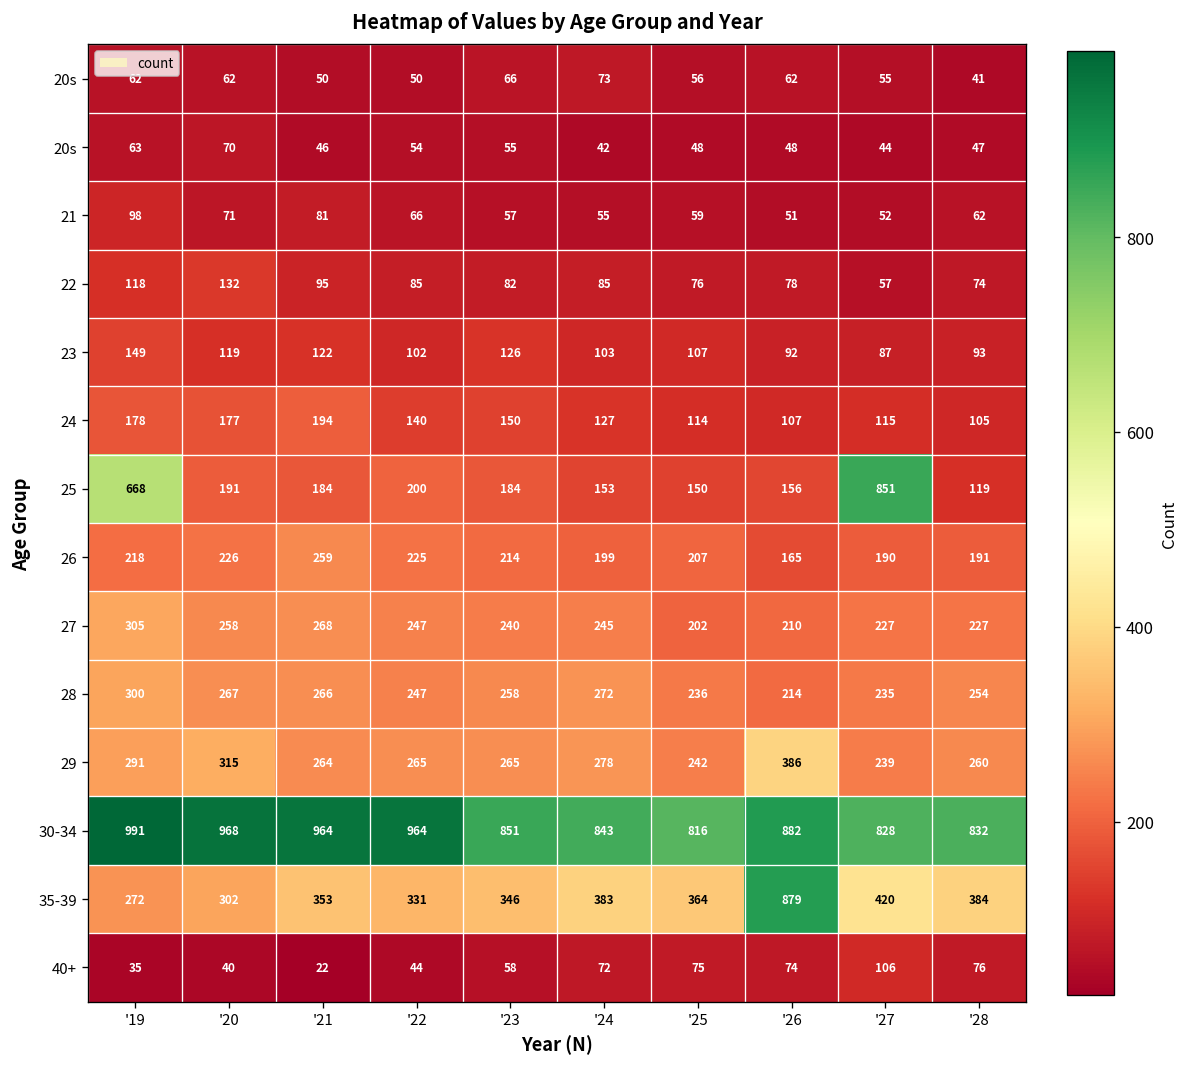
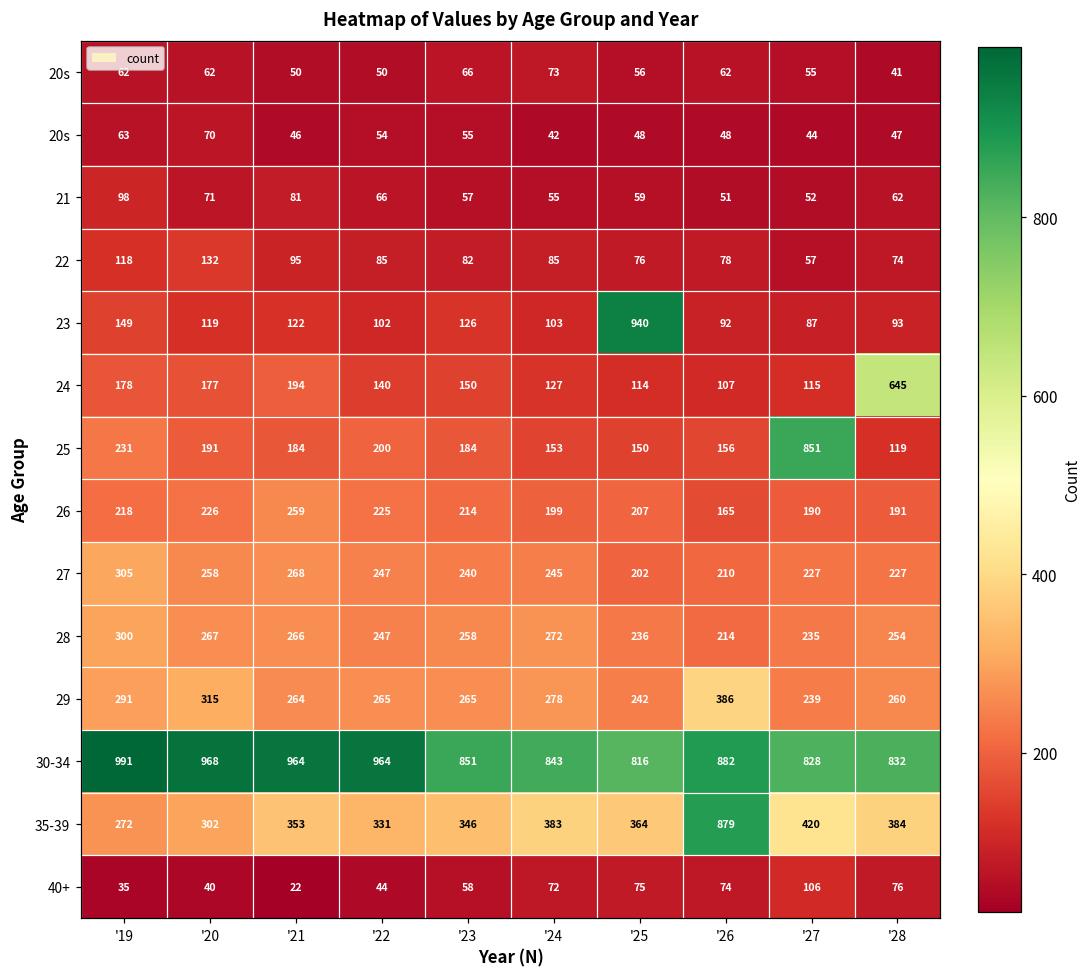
23, '25: 107 -> 940
24, '28: 105 -> 645
25, '19: 668 -> 231
